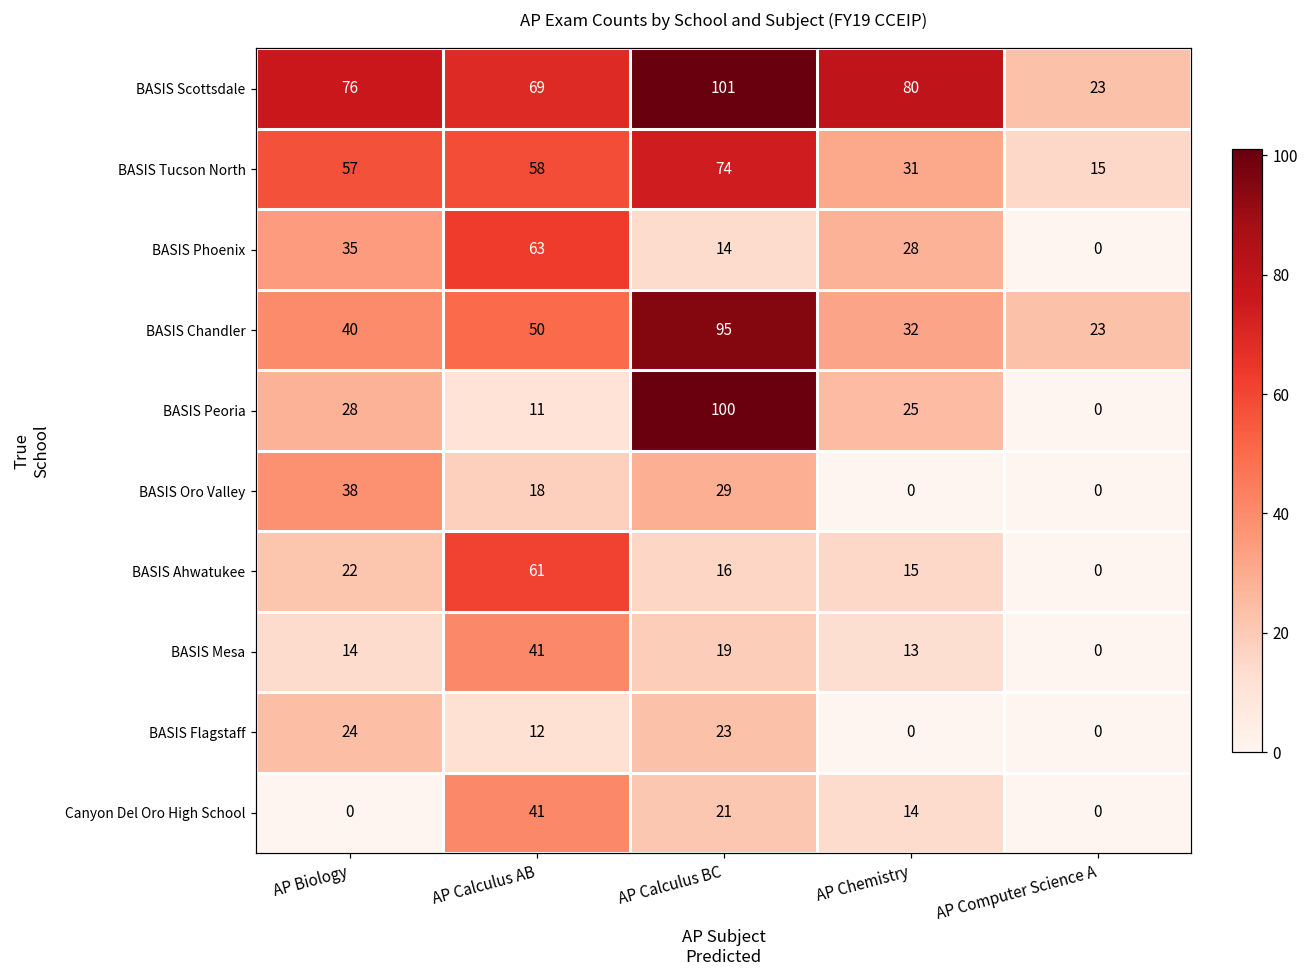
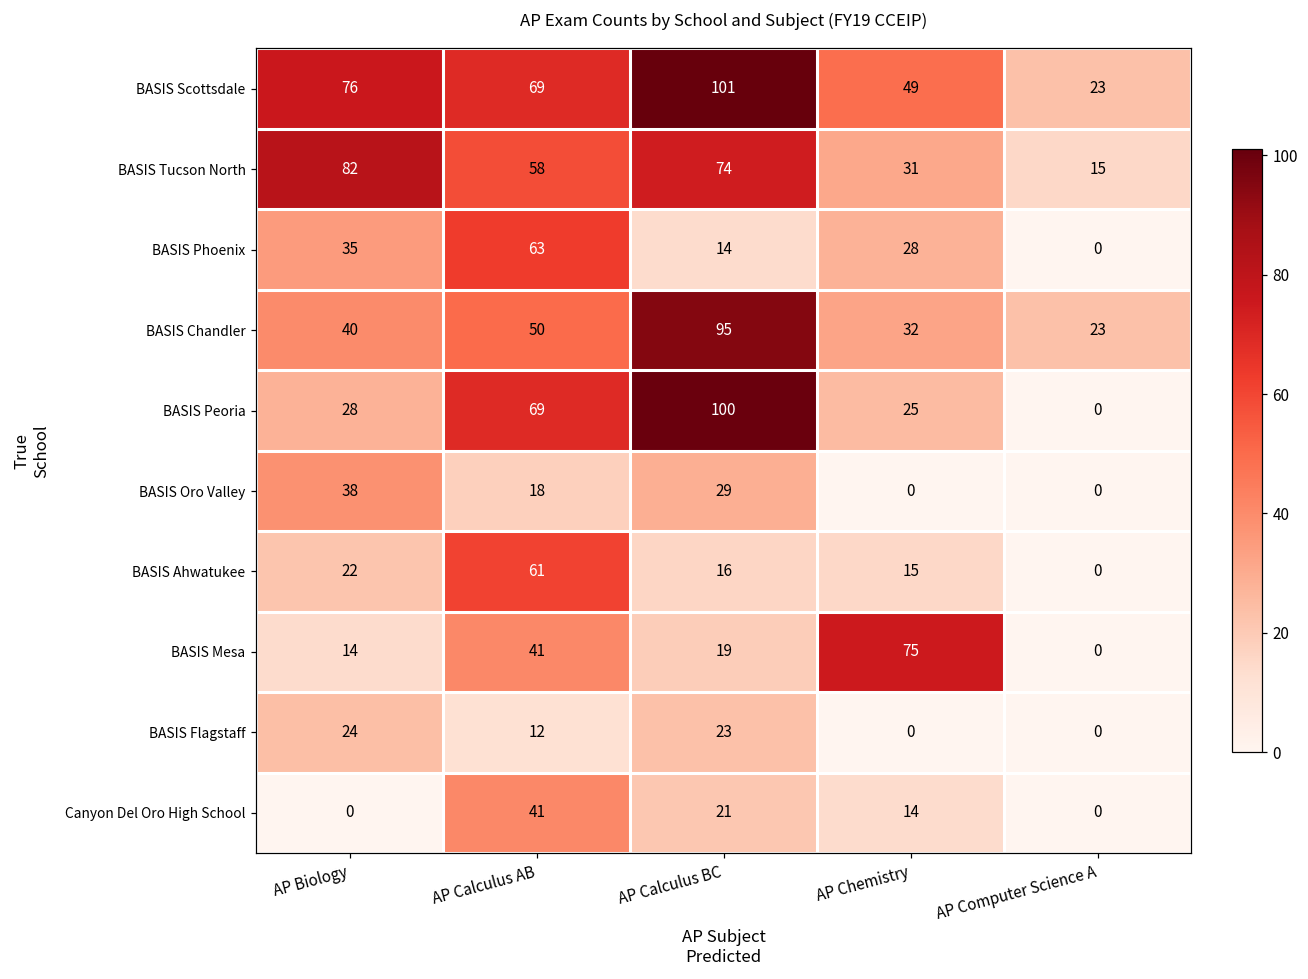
BASIS Scottsdale, AP Chemistry: 80 -> 49
BASIS Tucson North, AP Biology: 57 -> 82
BASIS Peoria, AP Calculus AB: 11 -> 69
BASIS Mesa, AP Chemistry: 13 -> 75
